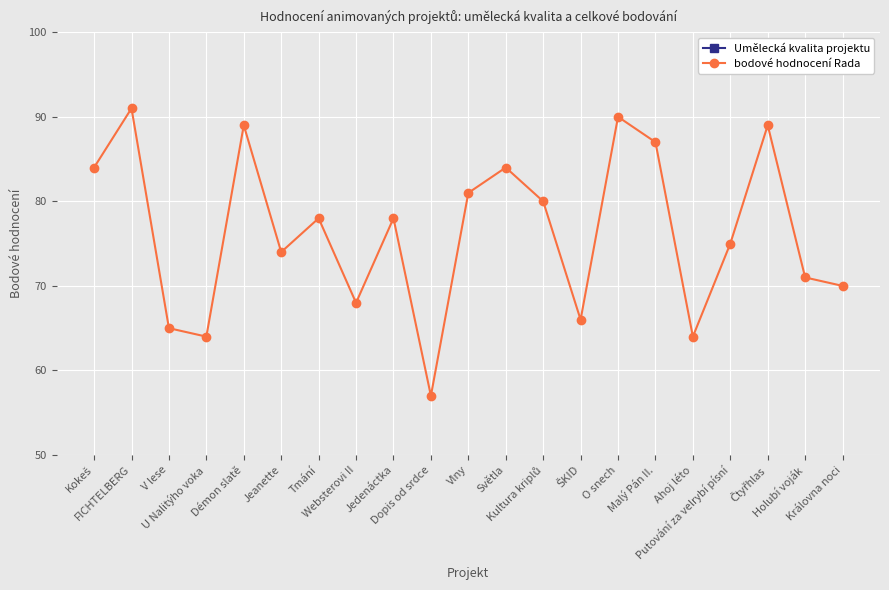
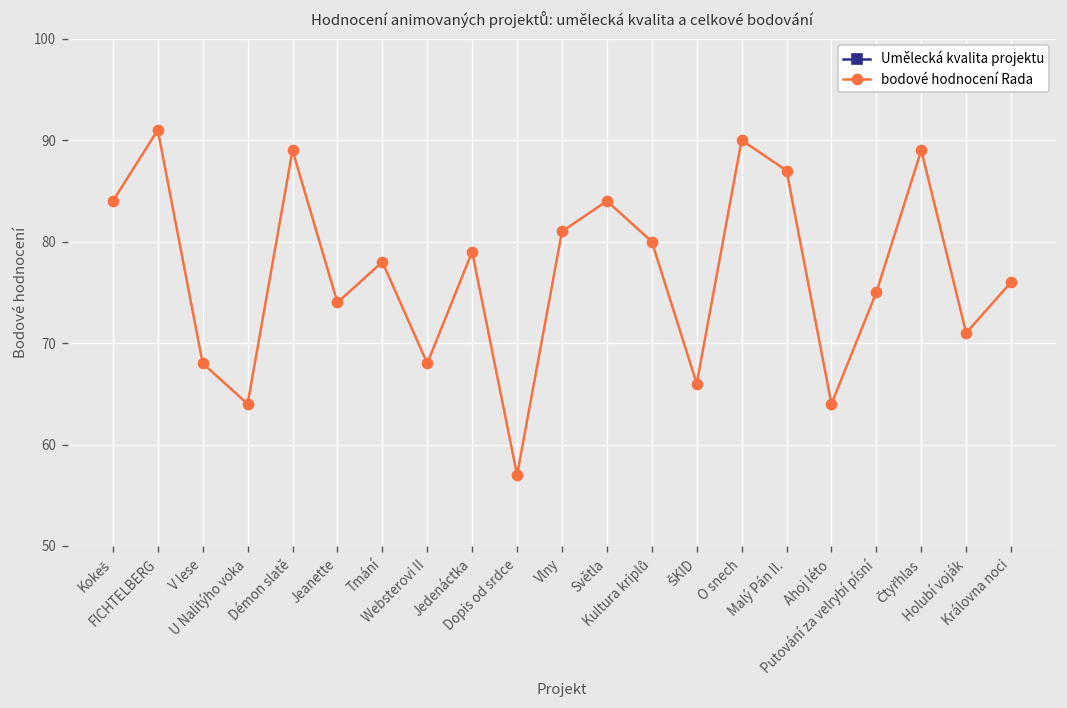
bodové hodnocení Rada, V lese: 65 -> 68
bodové hodnocení Rada, Jedenáctka: 78 -> 79
bodové hodnocení Rada, Královna noci: 70 -> 76
